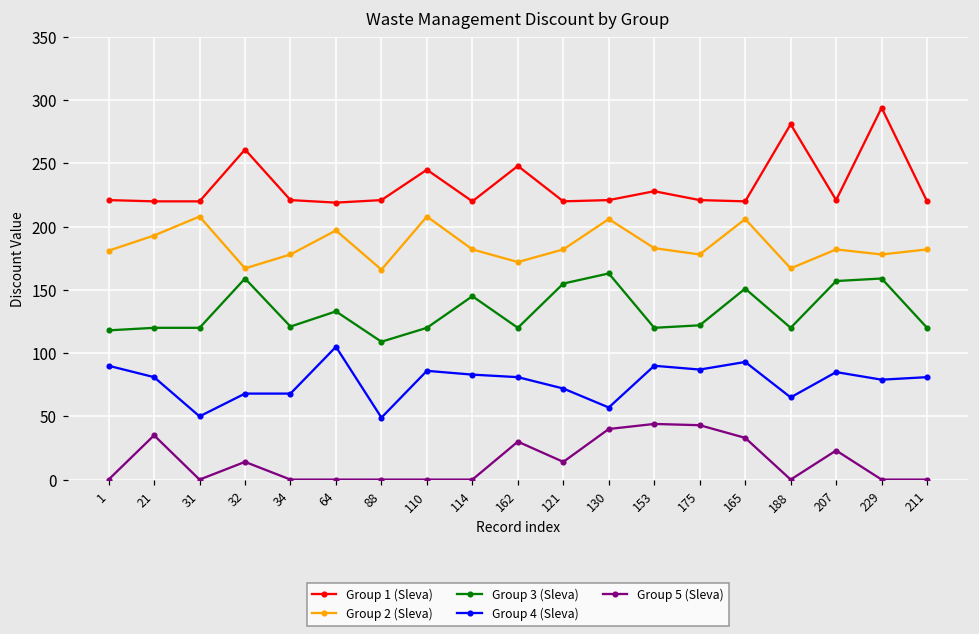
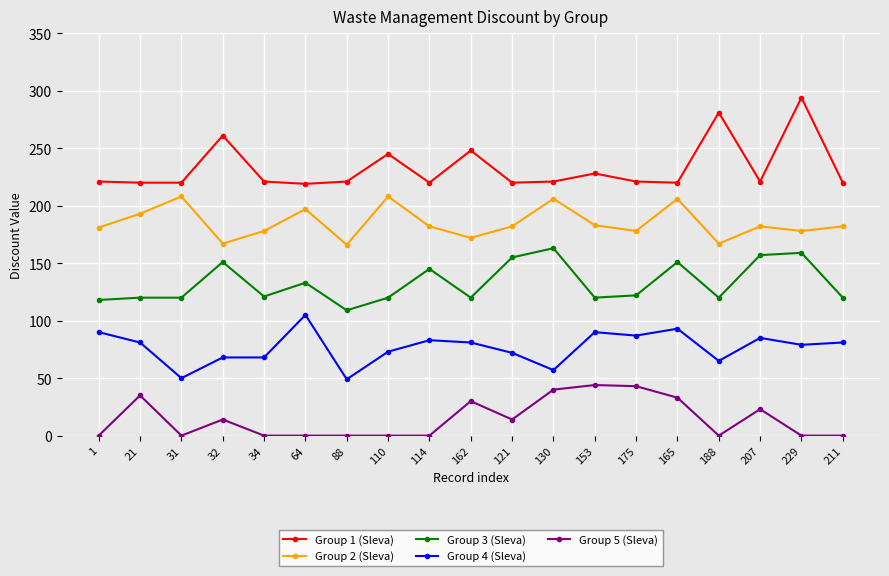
Group 3 (Sleva), 32: 159 -> 151
Group 4 (Sleva), 110: 86 -> 73
